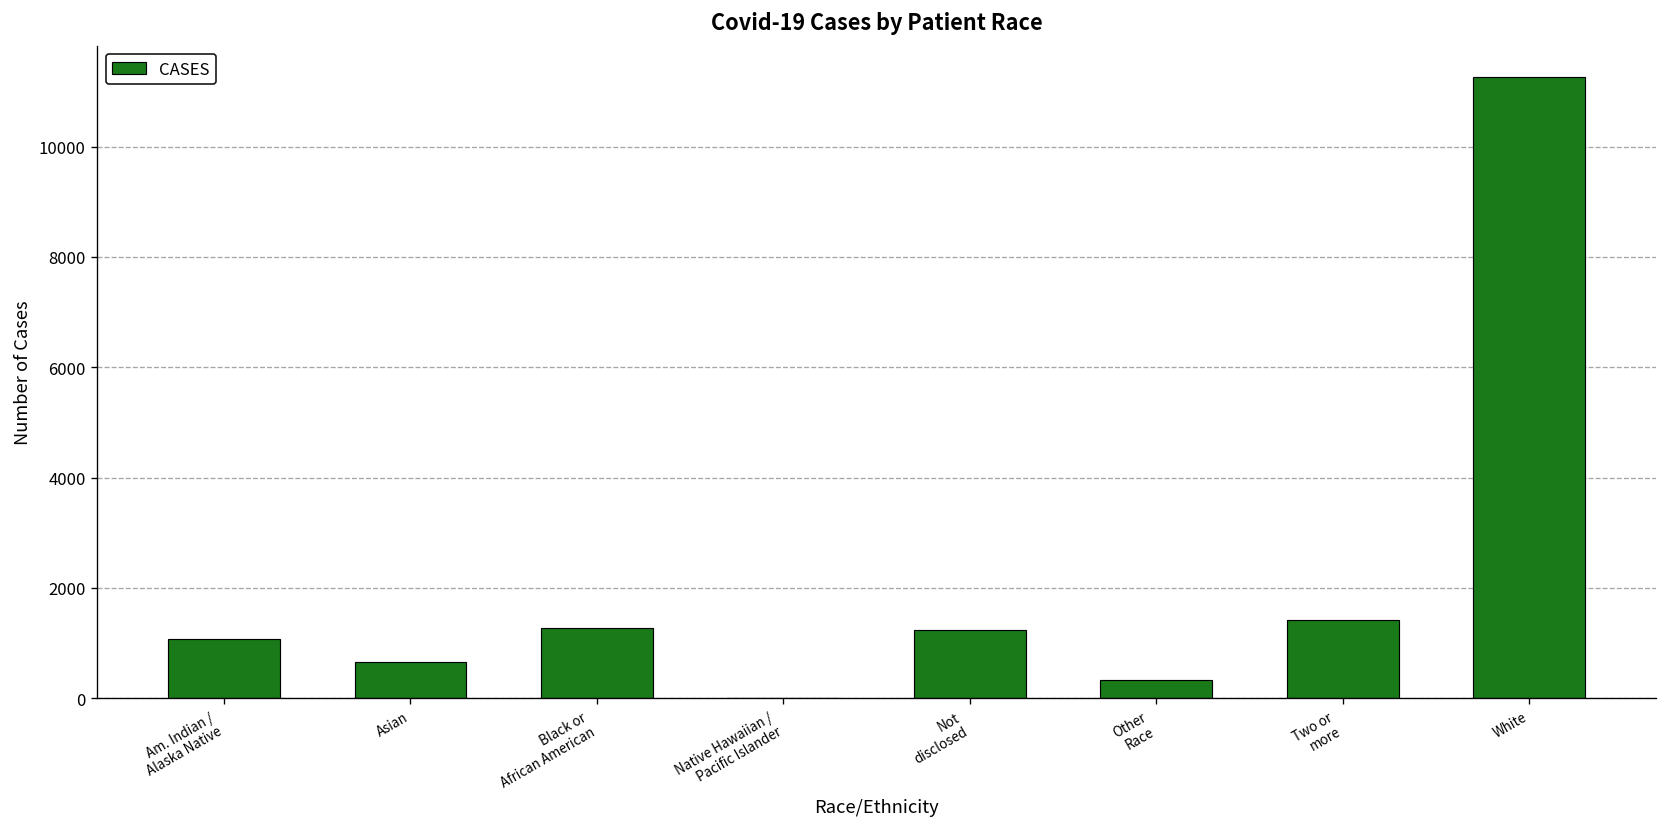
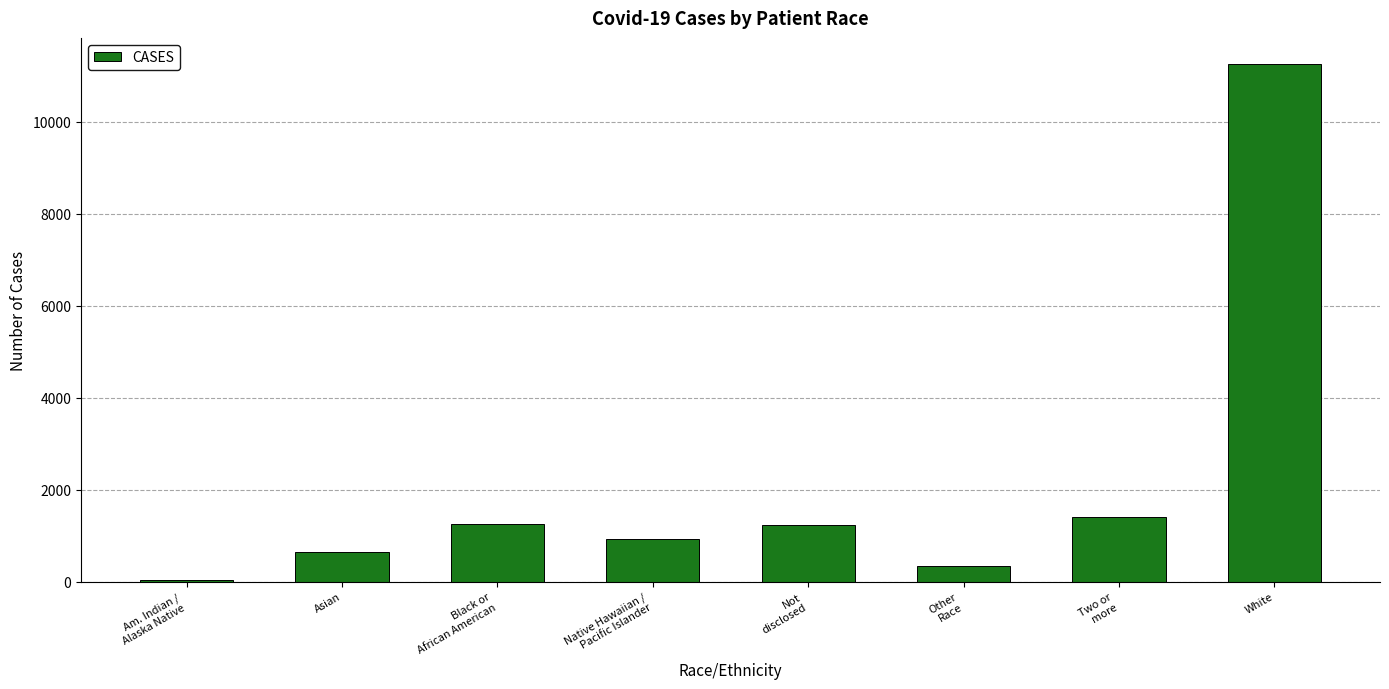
Am. Indian / Alaska Native: 1100 -> 0
Native Hawaiian / Pacific Islander: 0 -> 900
